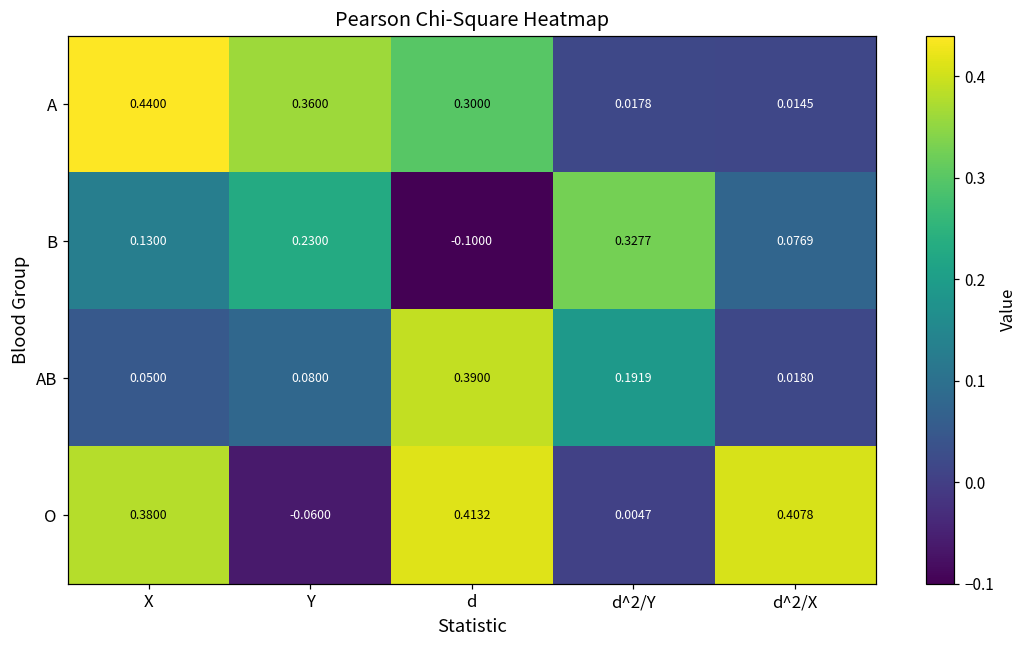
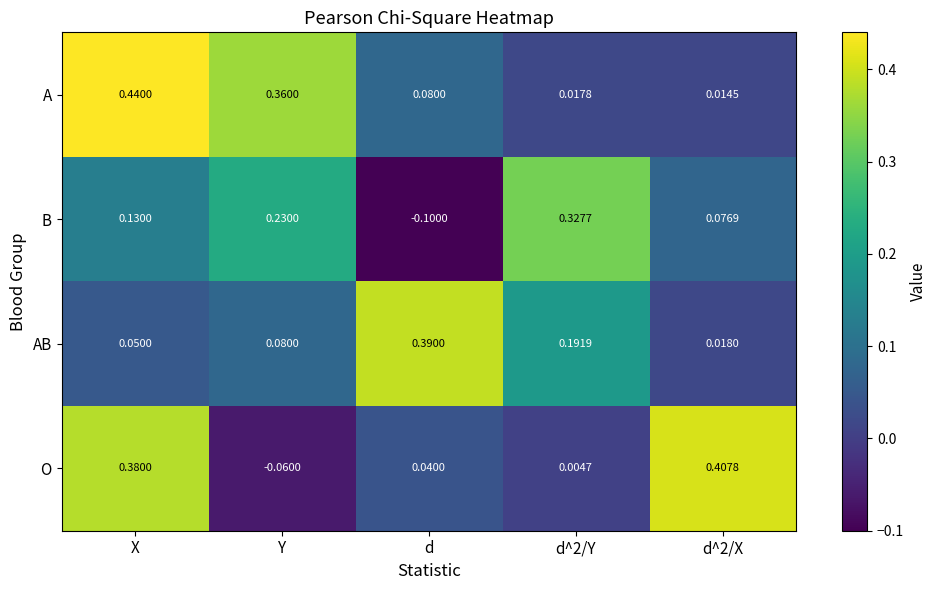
A, d: 0.3000 -> 0.0800
O, d: 0.4132 -> 0.0400
